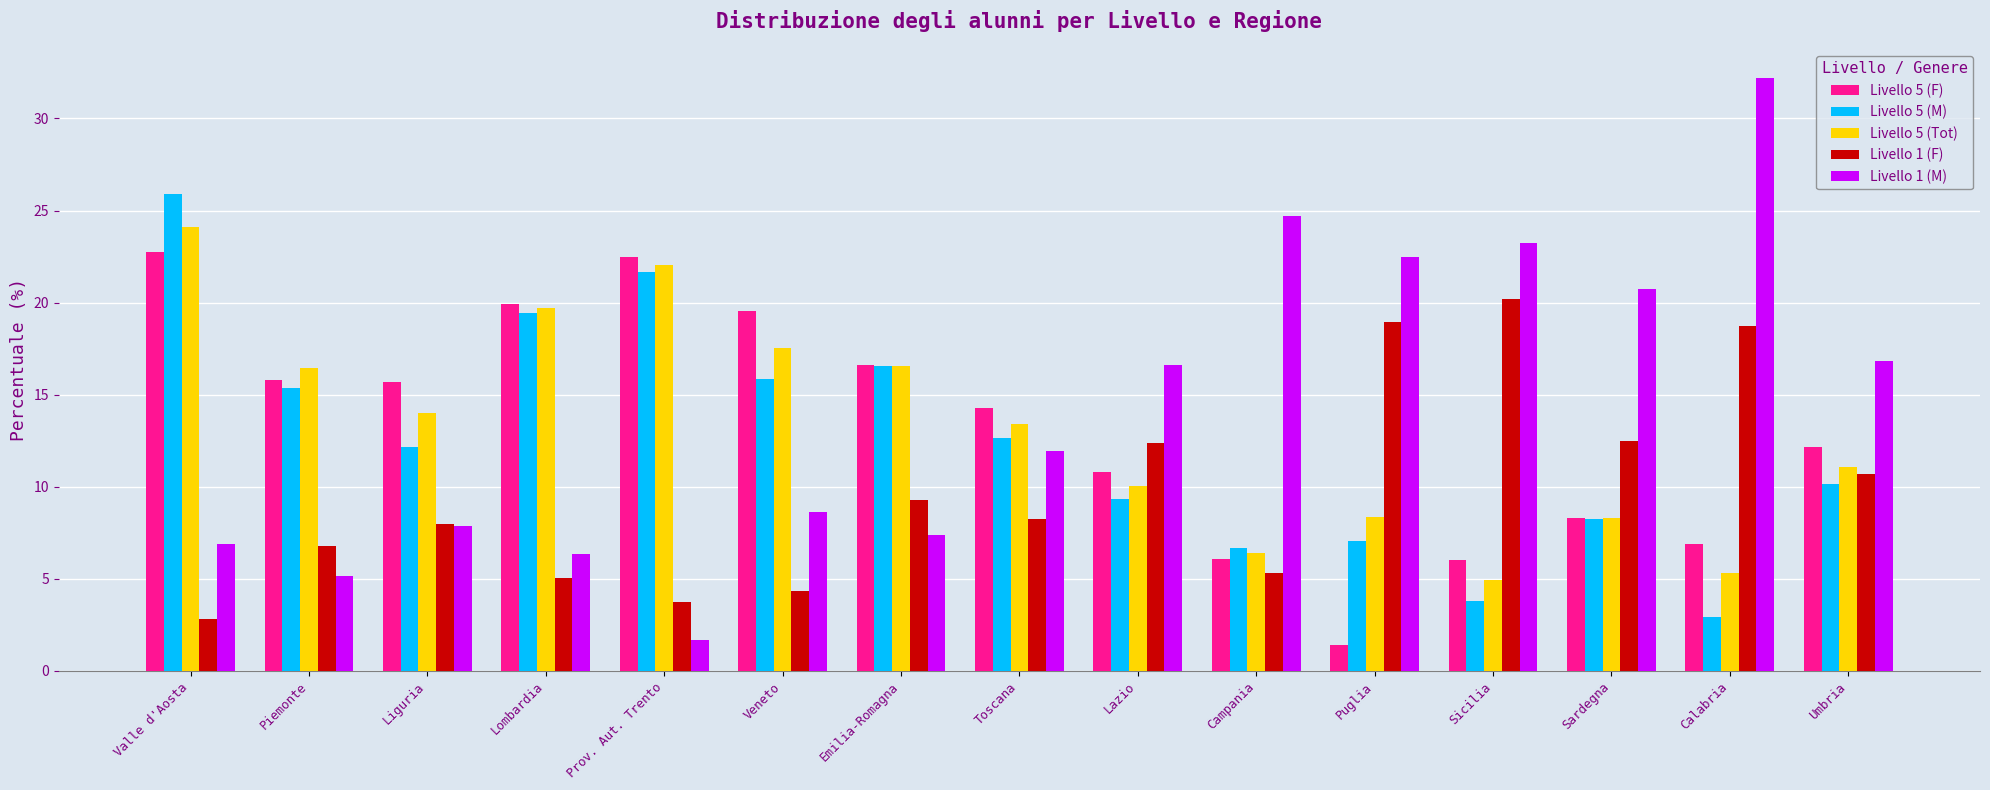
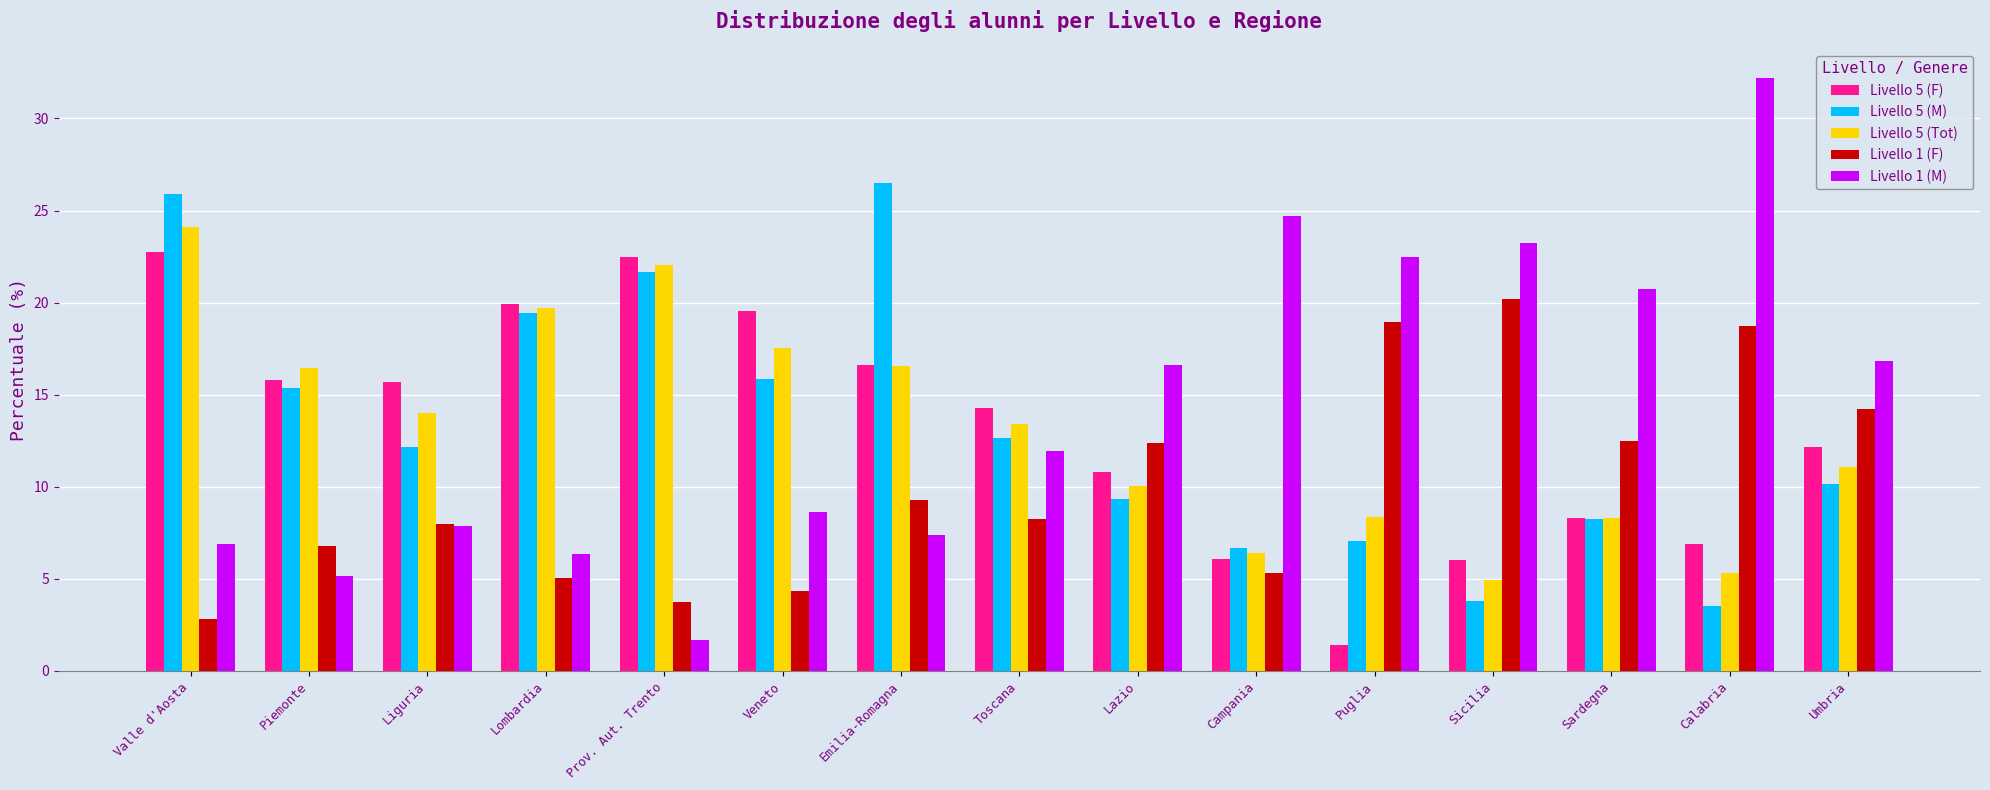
Livello 5 (M), Emilia-Romagna: 16.5 -> 26.5
Livello 5 (M), Calabria: 2.9 -> 3.5
Livello 1 (F), Umbria: 10.7 -> 14.2
